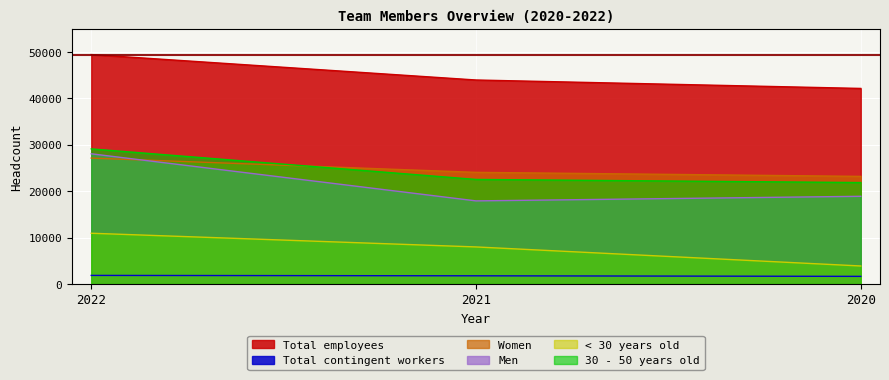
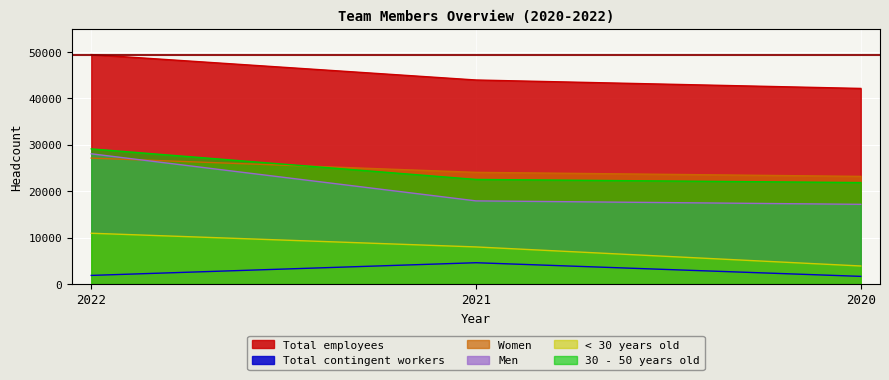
Total contingent workers, 2021: 2000 -> 5000
Men, 2020: 19000 -> 17000
